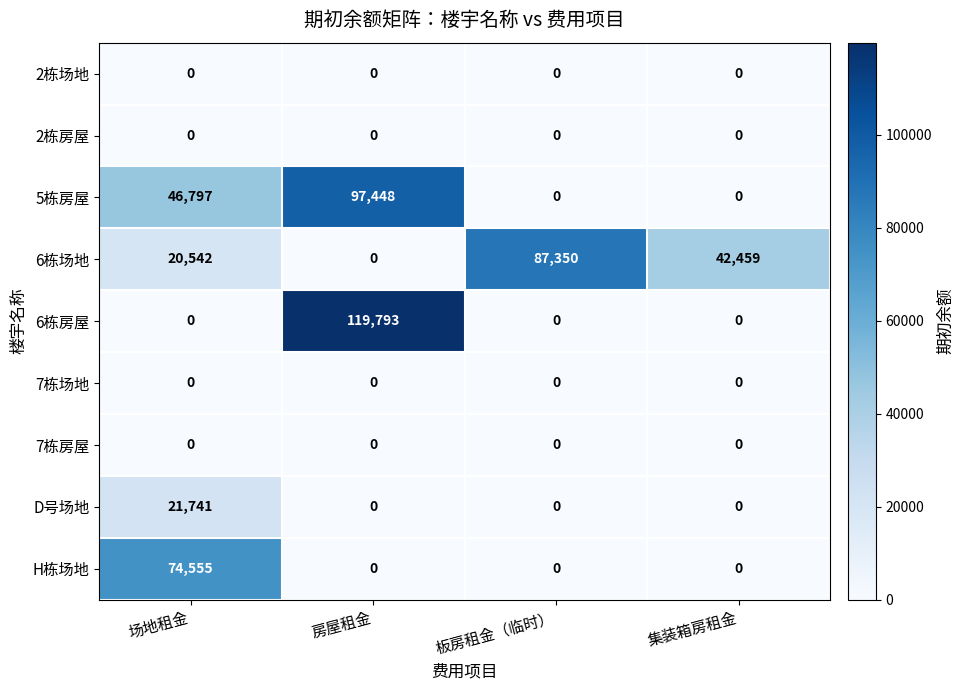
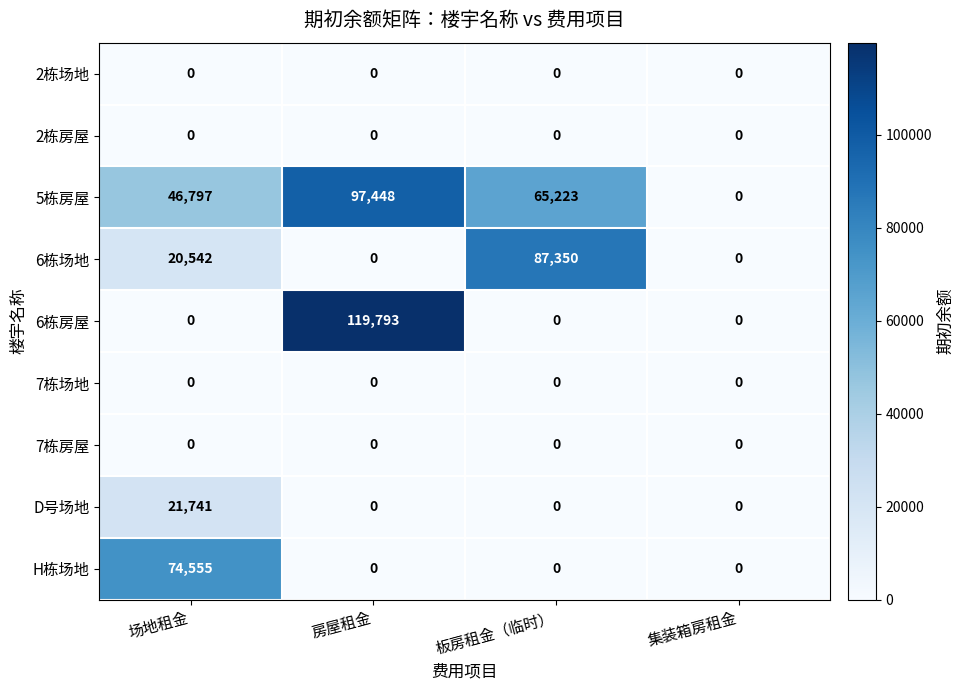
5栋房屋, 板房租金（临时）: 0 -> 65,223
6栋场地, 集装箱房租金: 42,459 -> 0
